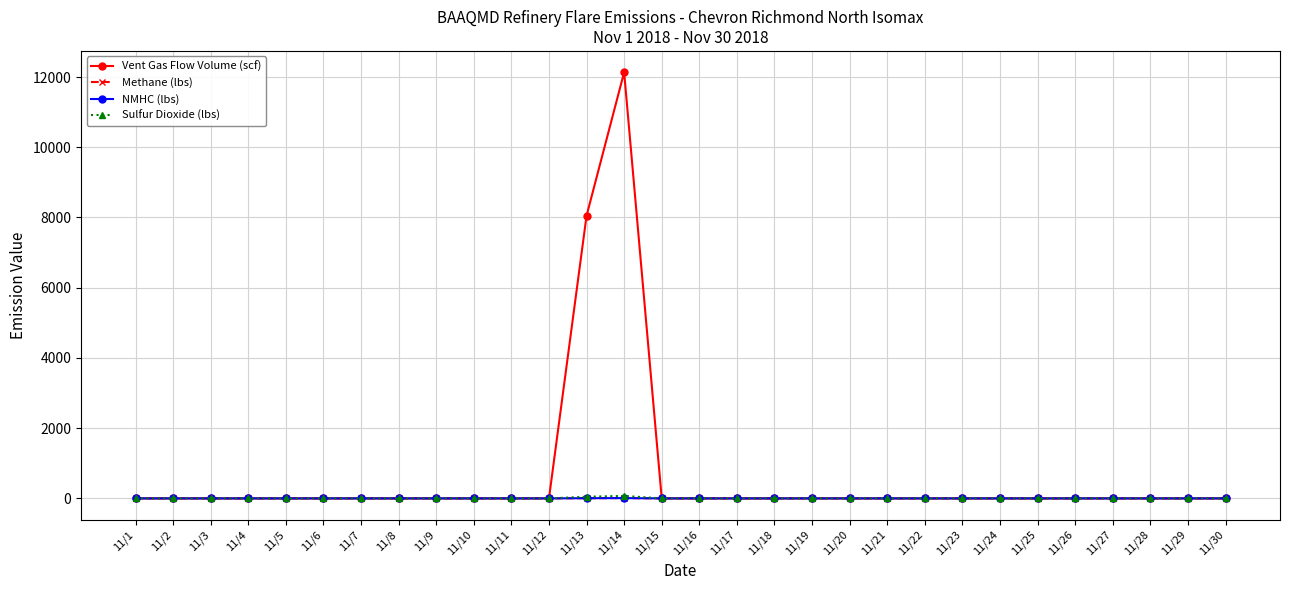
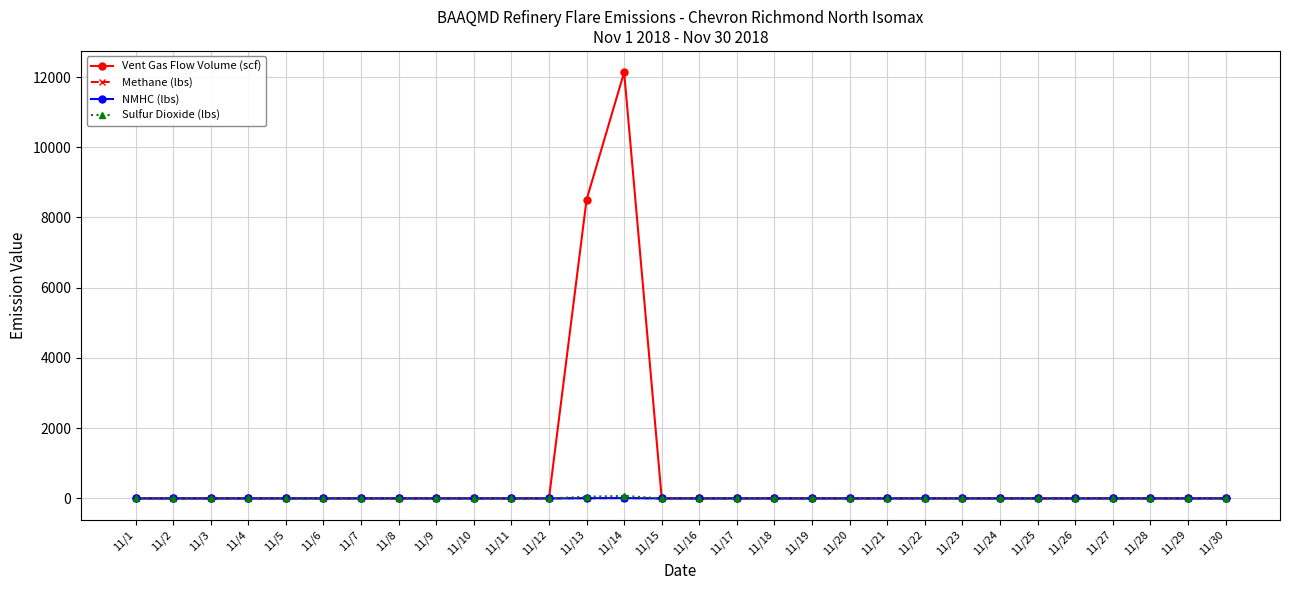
Vent Gas Flow Volume (scf), 11/13: 8100 -> 8500
